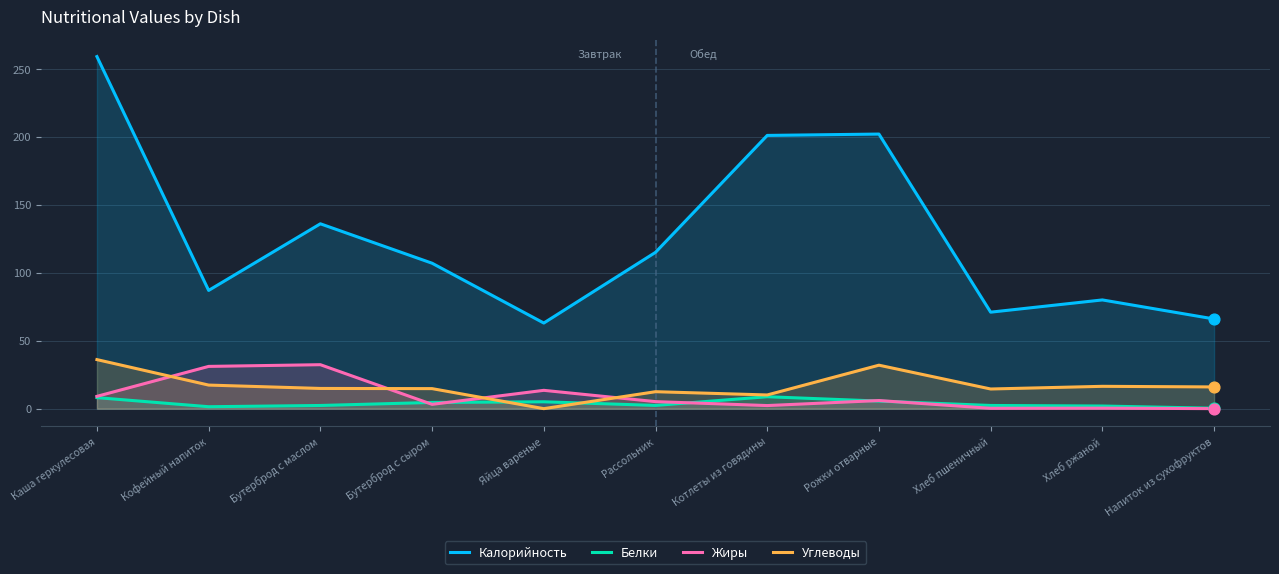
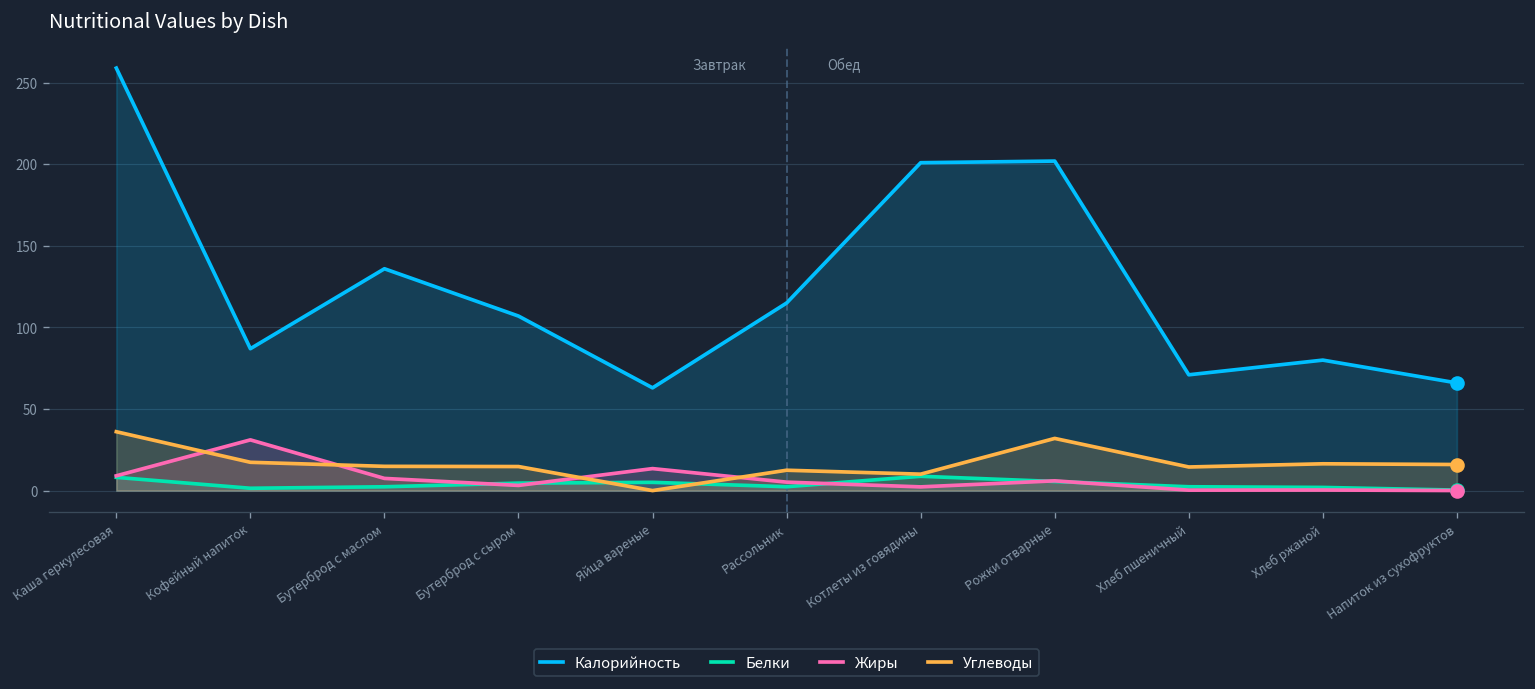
Жиры, Бутерброд с маслом: 32 -> 7
